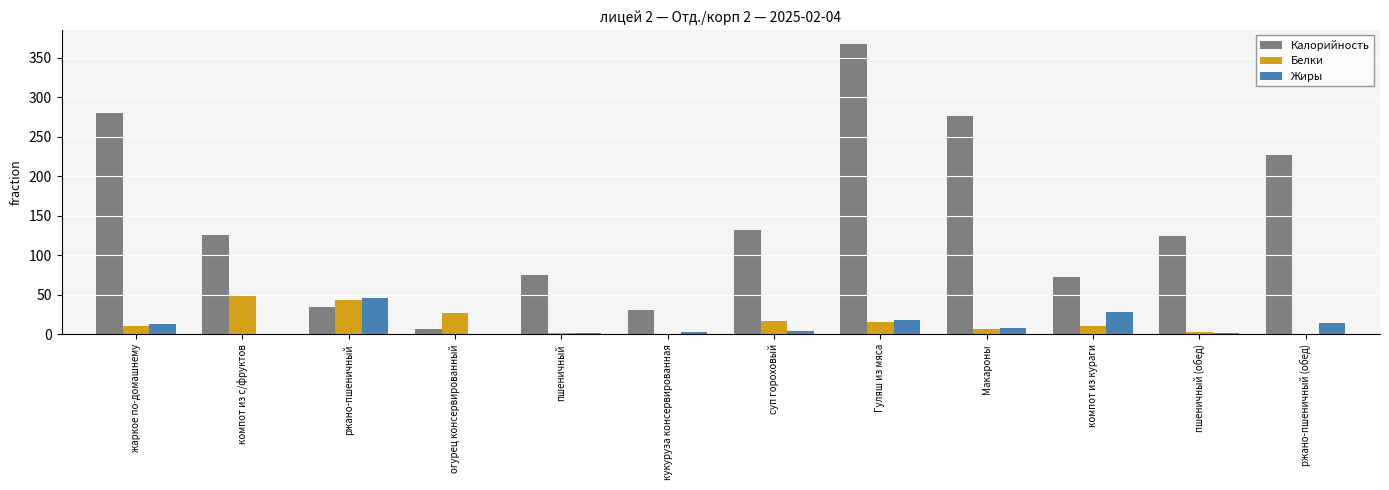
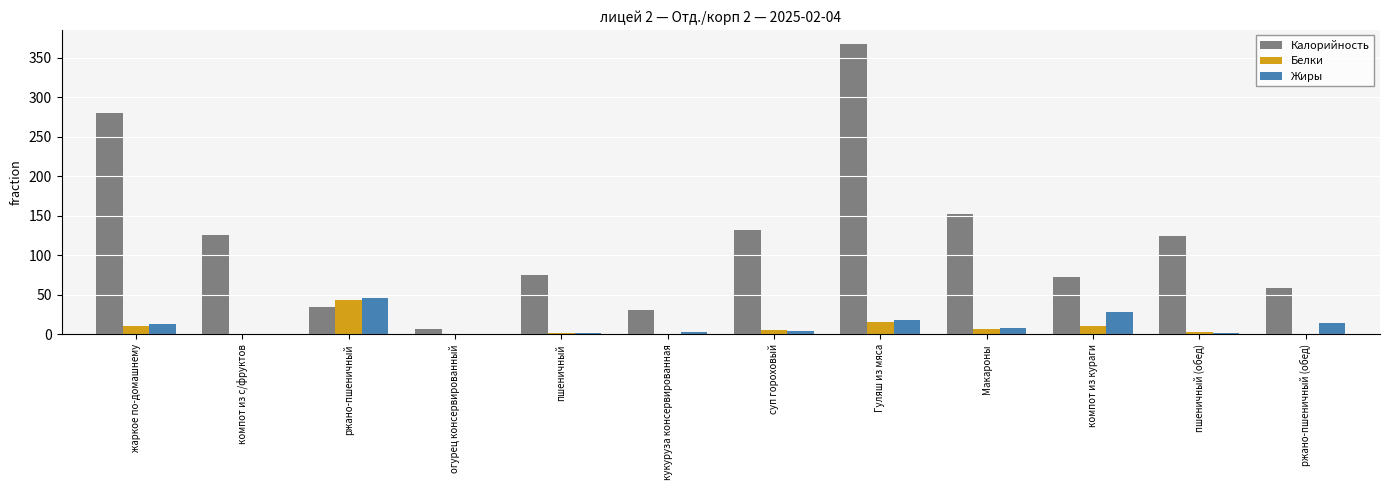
Белки, компот из с/фруктов: 50 -> 0
Белки, огурец консервированный: 30 -> 0
Белки, суп гороховый: 20 -> 10
Калорийность, Макароны: 280 -> 150
Калорийность, ржано-пшеничный (обед): 230 -> 60
